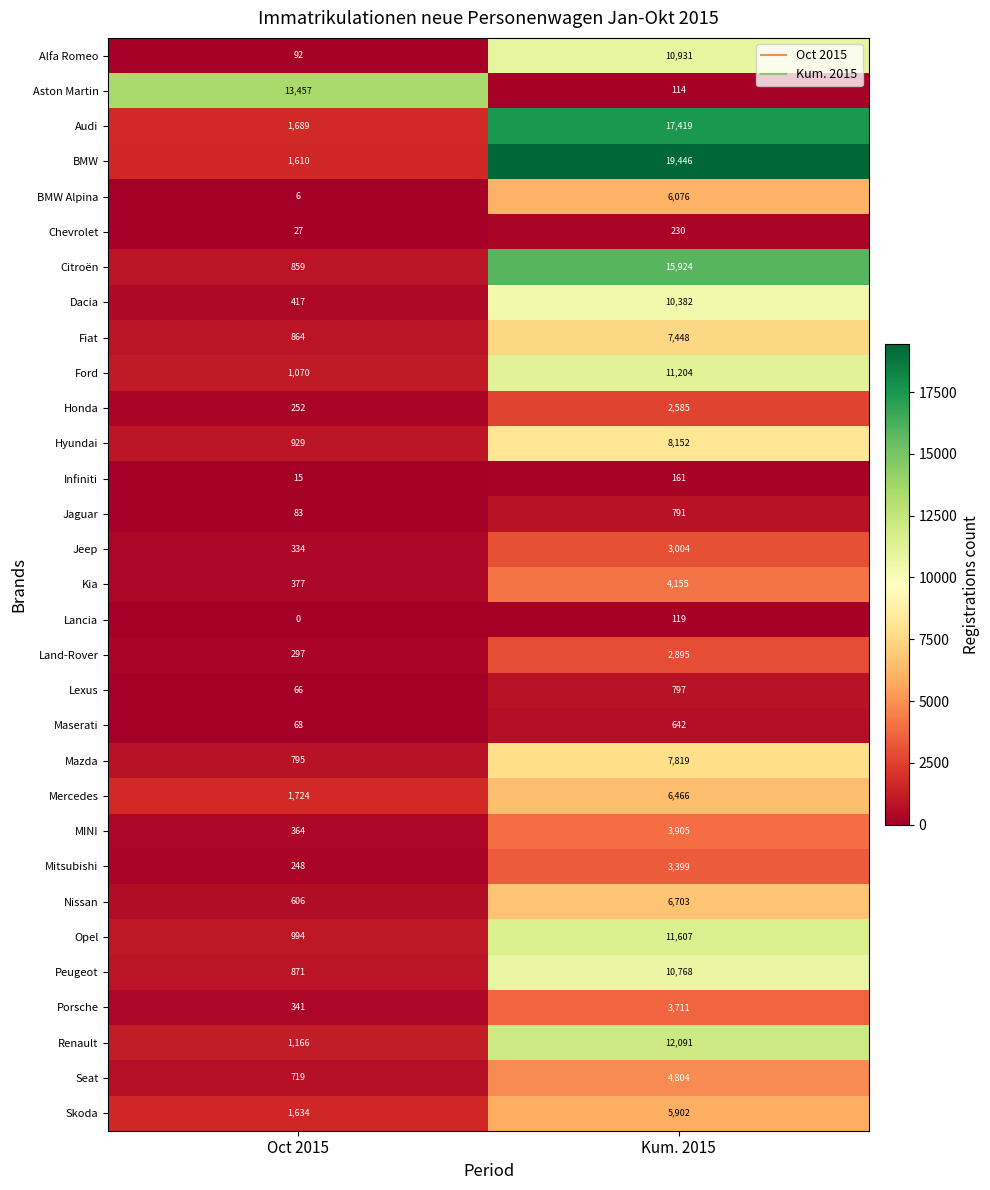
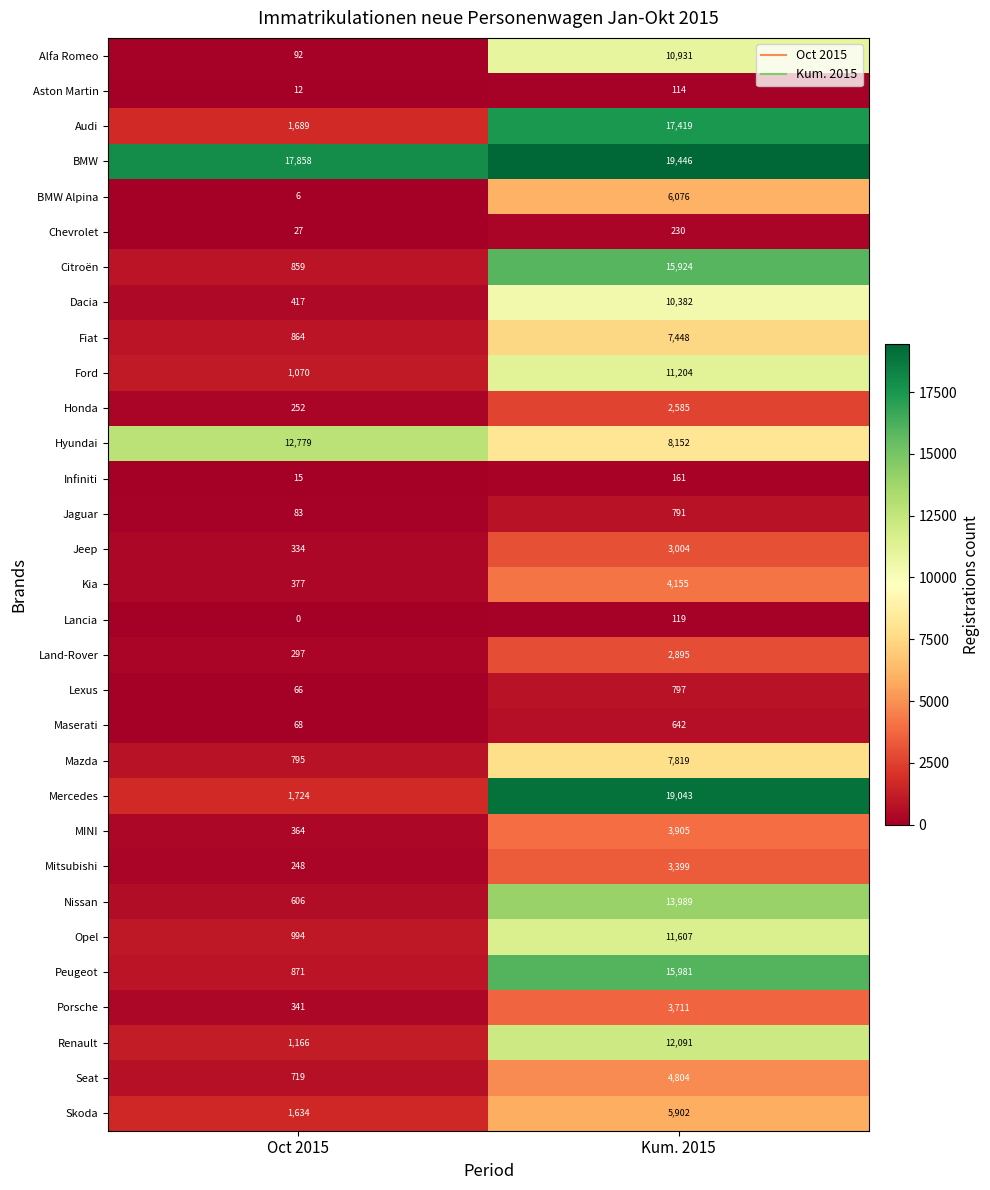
Aston Martin, Oct 2015: 13,457 -> 12
BMW, Oct 2015: 1,610 -> 17,858
Hyundai, Oct 2015: 929 -> 12,779
Mercedes, Kum. 2015: 6,466 -> 19,043
Nissan, Kum. 2015: 6,703 -> 13,989
Peugeot, Kum. 2015: 10,768 -> 15,981
